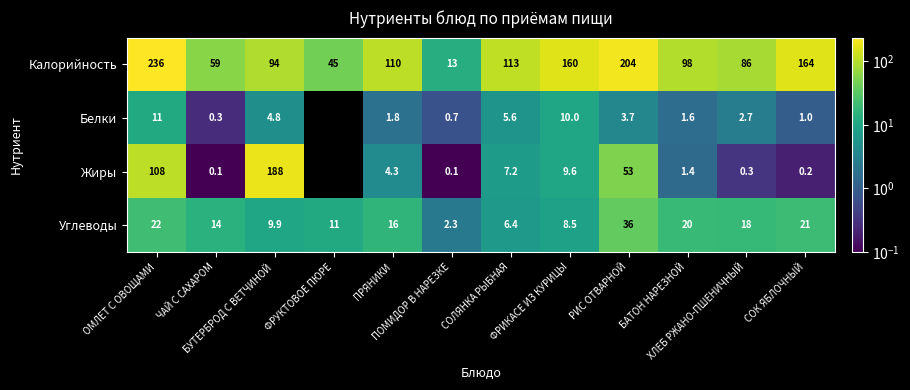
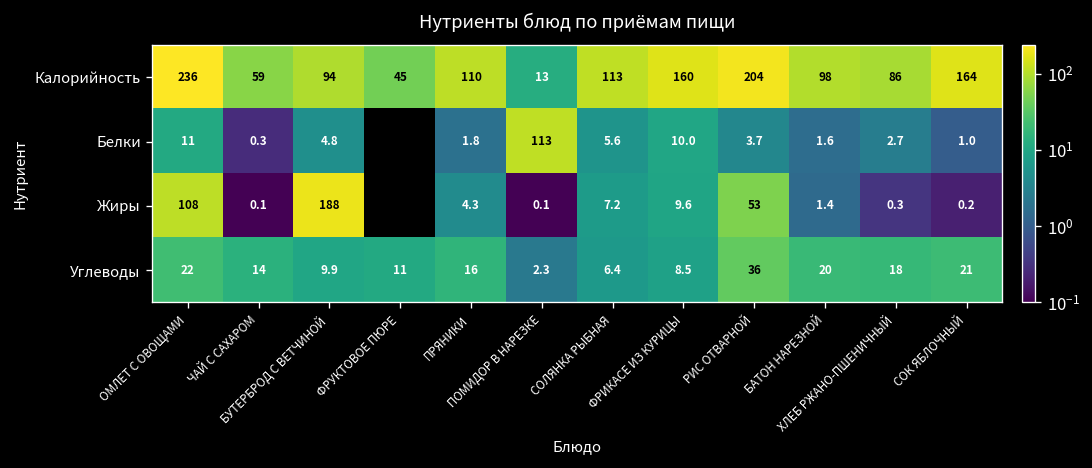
Белки, ПОМИДОР В НАРЕЗКЕ: 0.7 -> 113
